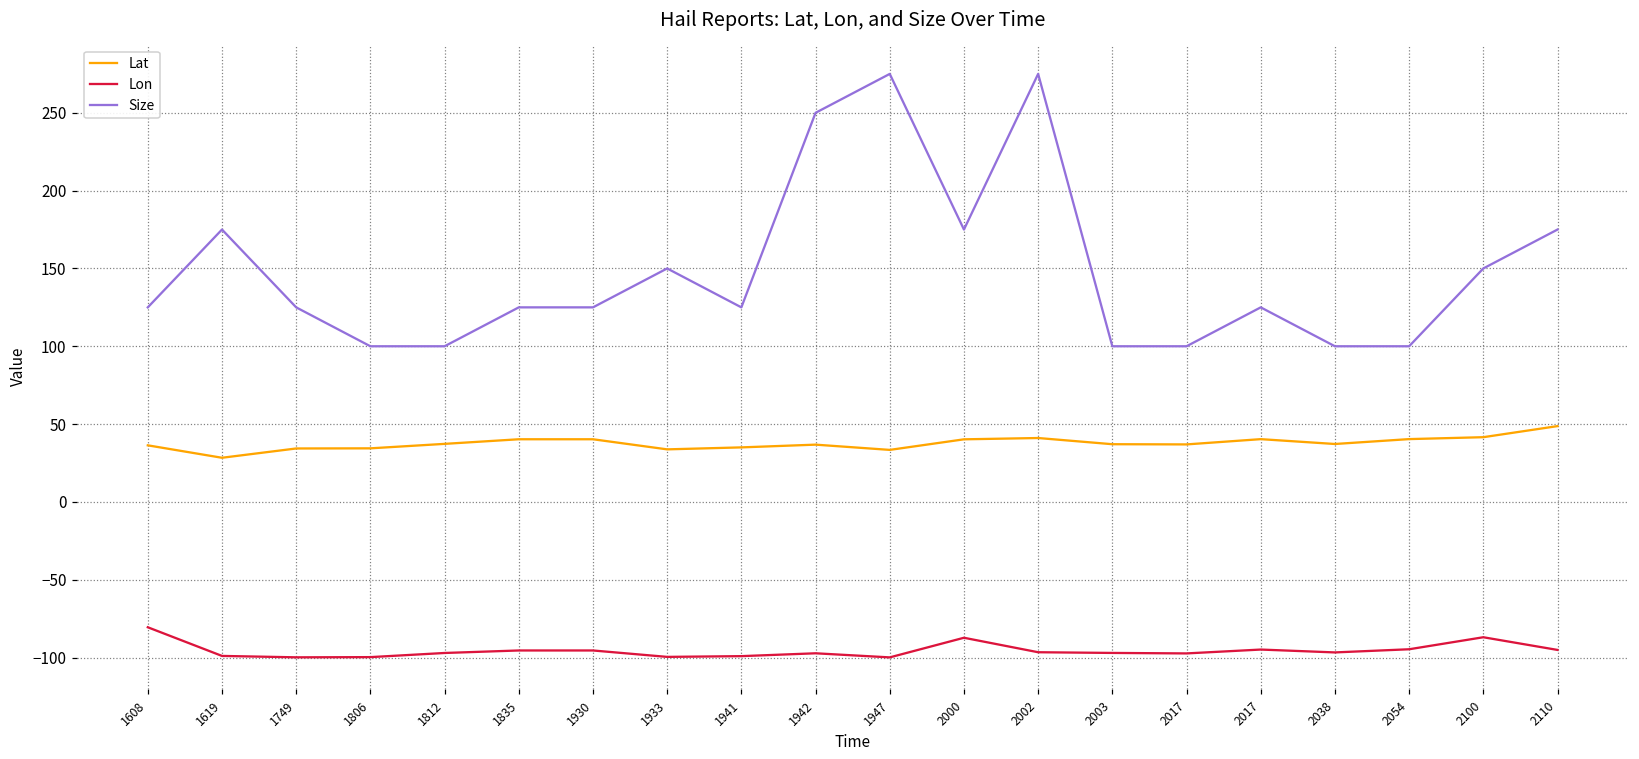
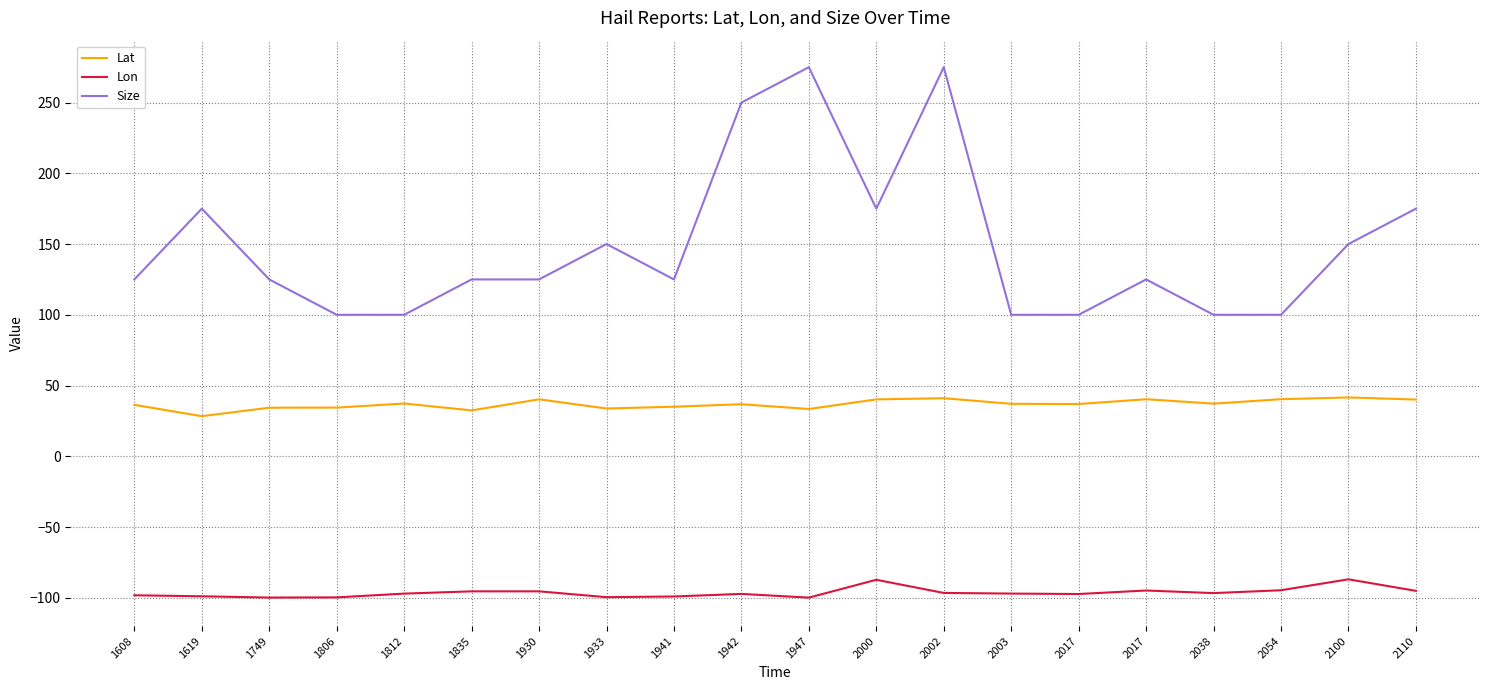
Lon, 1608: -81 -> -98
Lat, 1835: 40 -> 32
Lat, 2110: 49 -> 40
